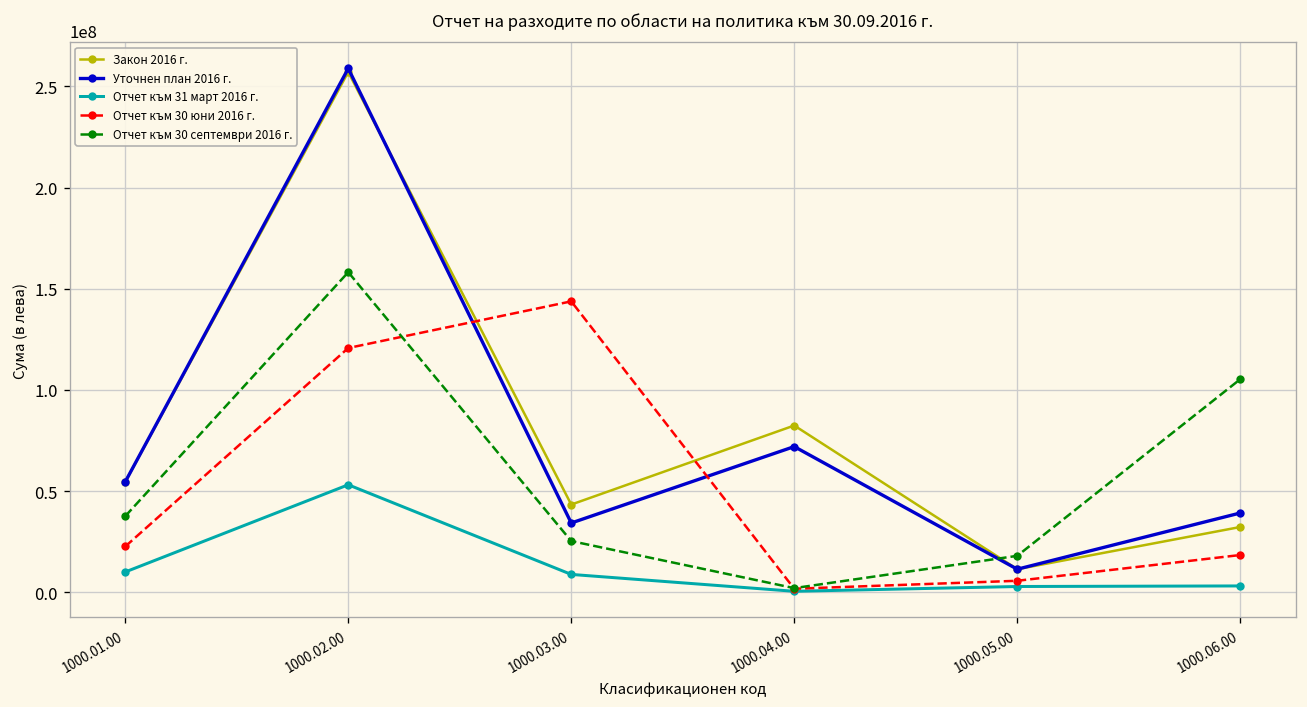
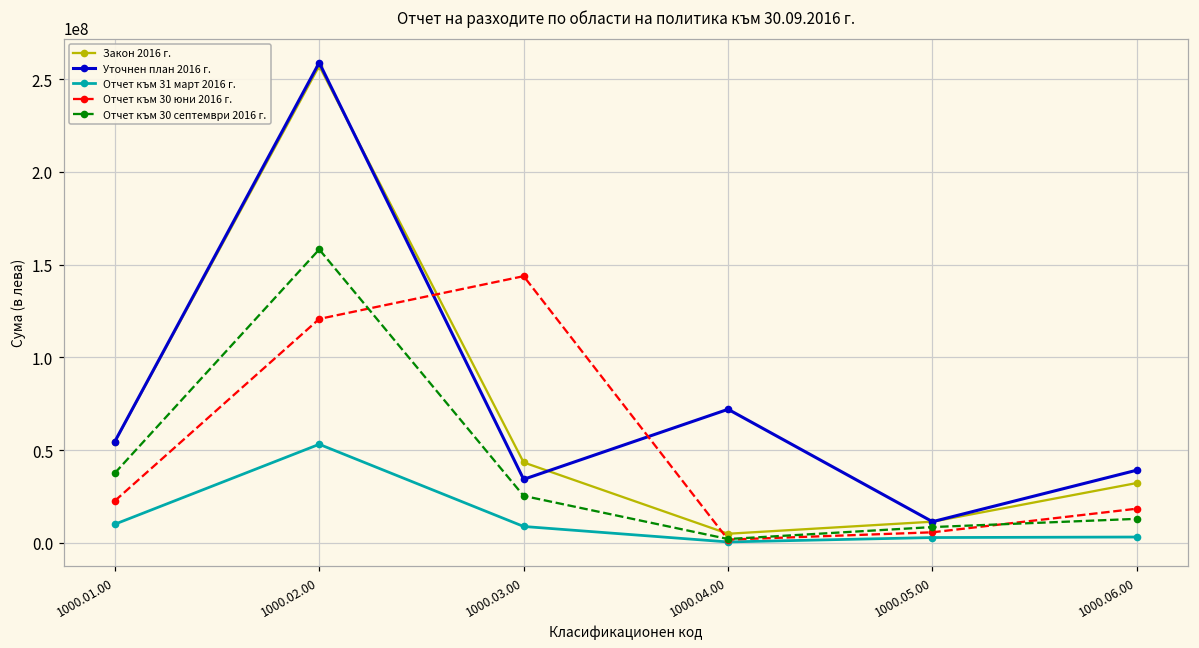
Закон 2016 г., 1000.04.00: 82000000 -> 5000000
Отчет към 30 септември 2016 г., 1000.05.00: 18000000 -> 8000000
Отчет към 30 септември 2016 г., 1000.06.00: 105000000 -> 13000000
